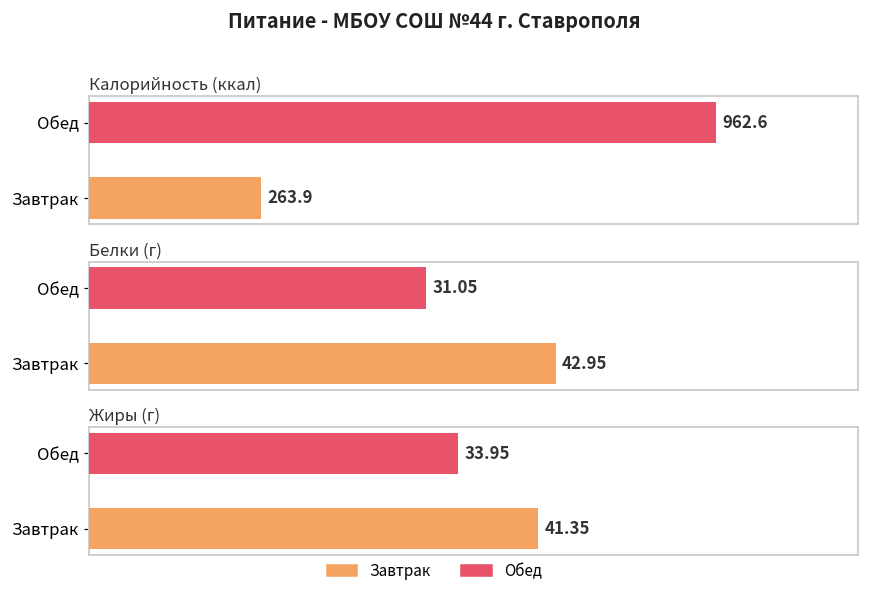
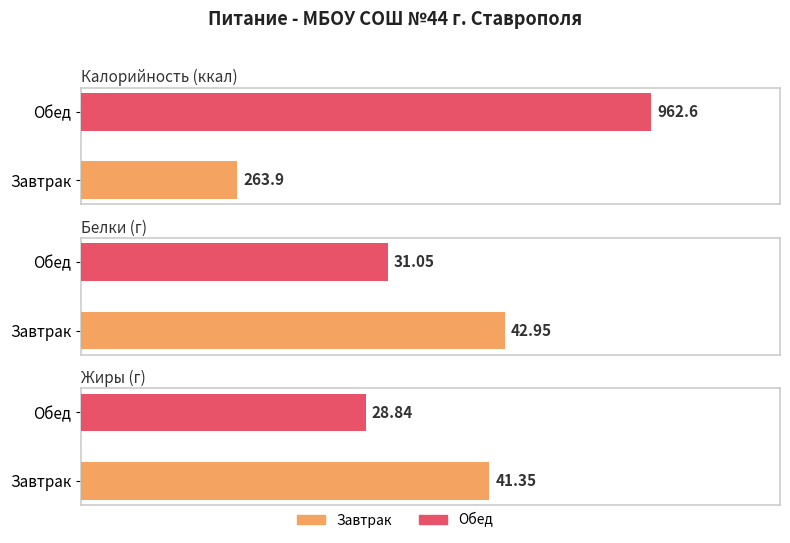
Жиры (г), Обед: 33.95 -> 28.84
